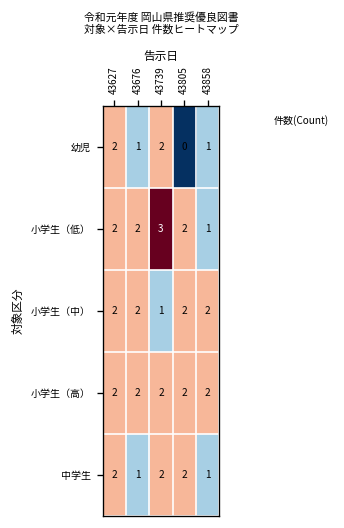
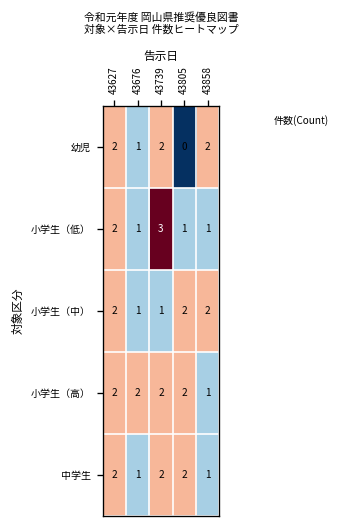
幼児, 43858: 1 -> 2
小学生（低）, 43676: 2 -> 1
小学生（低）, 43805: 2 -> 1
小学生（中）, 43676: 2 -> 1
小学生（高）, 43858: 2 -> 1
